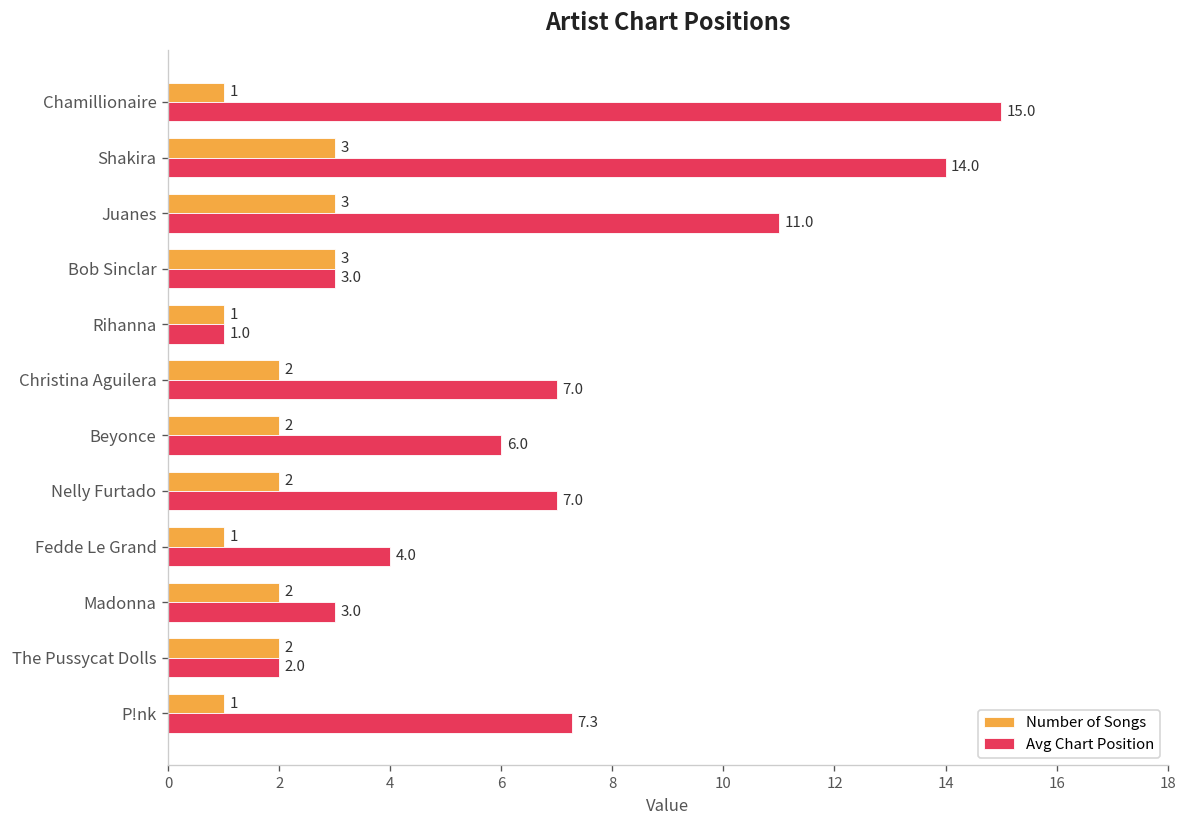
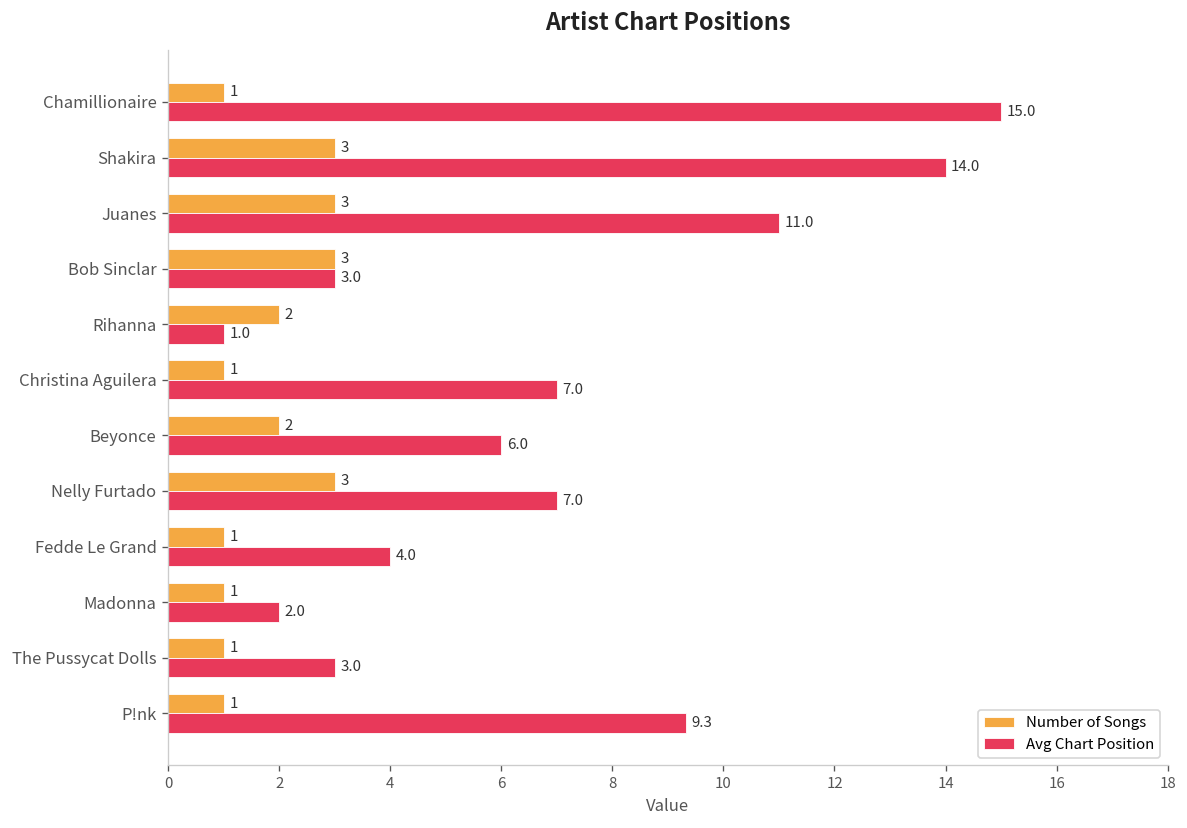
Number of Songs, Rihanna: 1 -> 2
Number of Songs, Christina Aguilera: 2 -> 1
Number of Songs, Nelly Furtado: 2 -> 3
Number of Songs, Madonna: 2 -> 1
Avg Chart Position, Madonna: 3.0 -> 2.0
Number of Songs, The Pussycat Dolls: 2 -> 1
Avg Chart Position, The Pussycat Dolls: 2.0 -> 3.0
Avg Chart Position, P!nk: 7.3 -> 9.3
